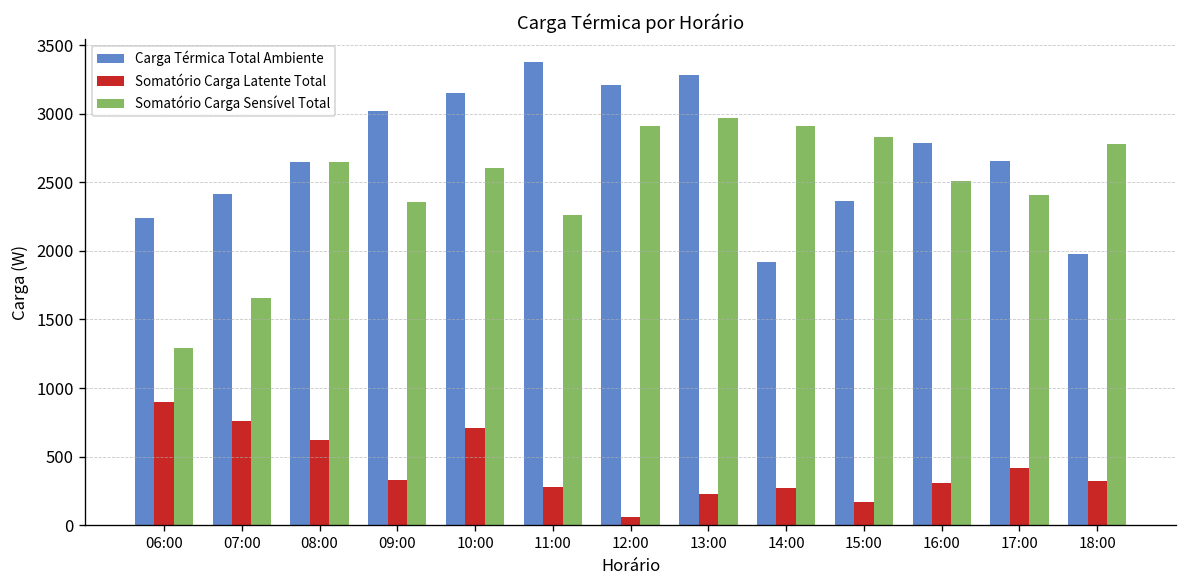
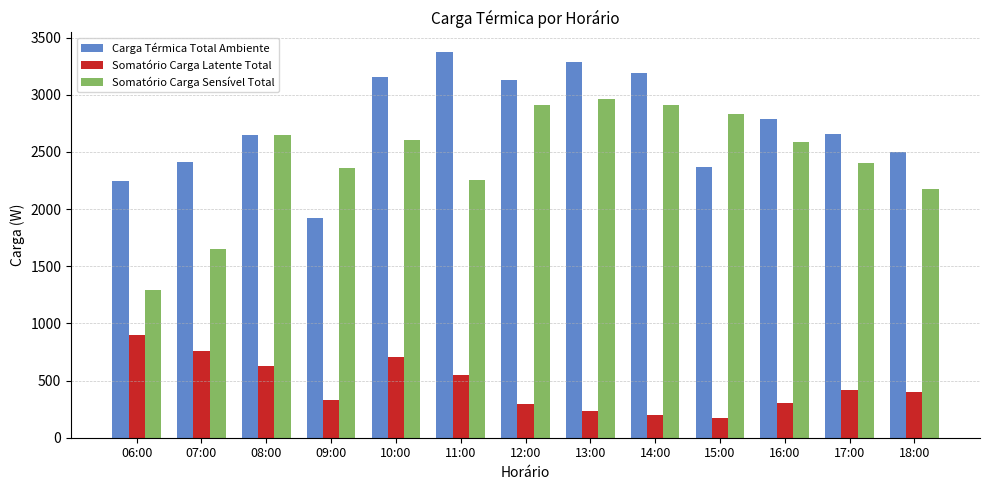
Carga Térmica Total Ambiente, 09:00: 3020 -> 1920
Somatório Carga Latente Total, 11:00: 280 -> 550
Carga Térmica Total Ambiente, 12:00: 3210 -> 3130
Somatório Carga Latente Total, 12:00: 60 -> 300
Carga Térmica Total Ambiente, 14:00: 1920 -> 3190
Somatório Carga Latente Total, 14:00: 270 -> 200
Somatório Carga Sensível Total, 16:00: 2510 -> 2590
Carga Térmica Total Ambiente, 18:00: 1970 -> 2500
Somatório Carga Latente Total, 18:00: 330 -> 400
Somatório Carga Sensível Total, 18:00: 2780 -> 2170
